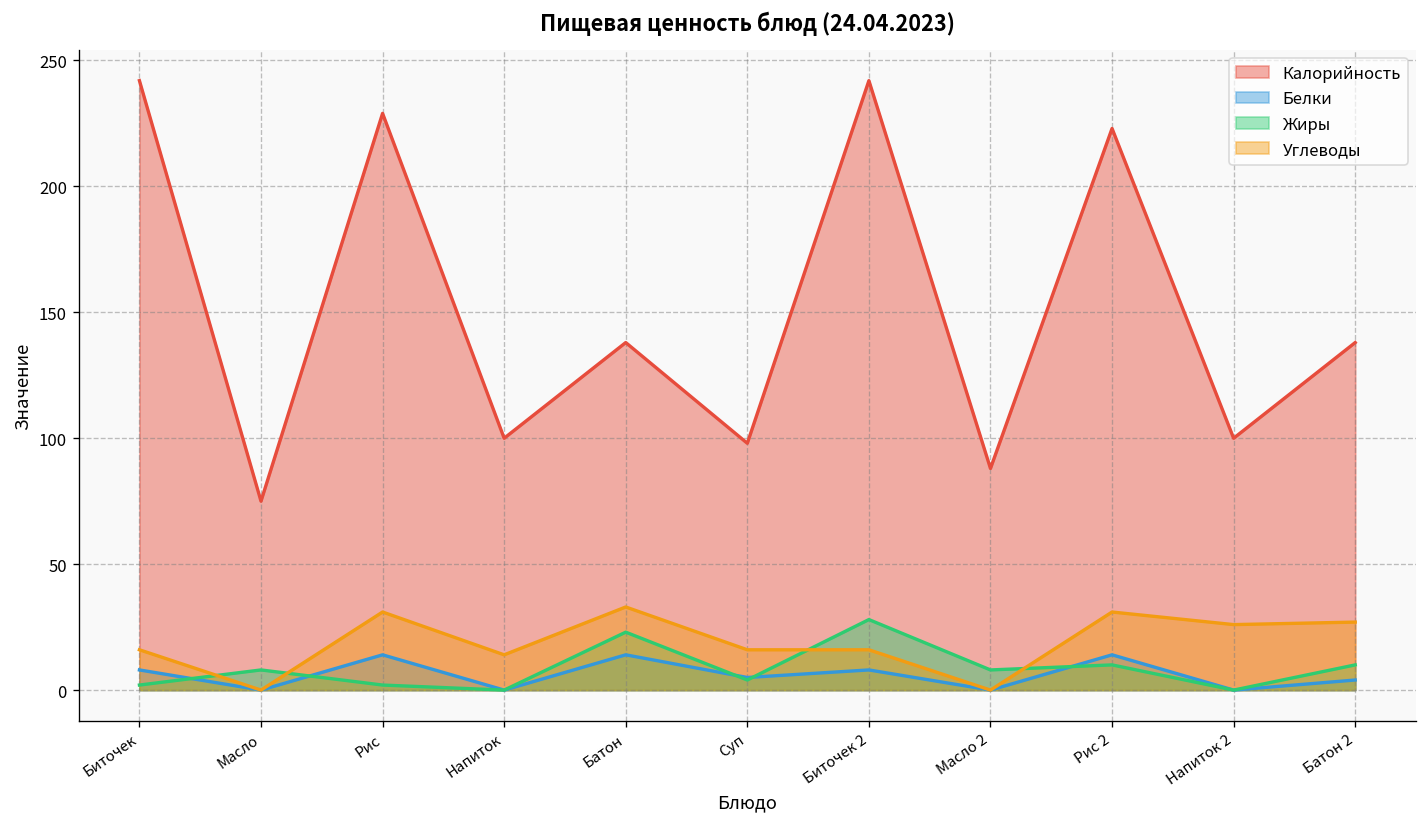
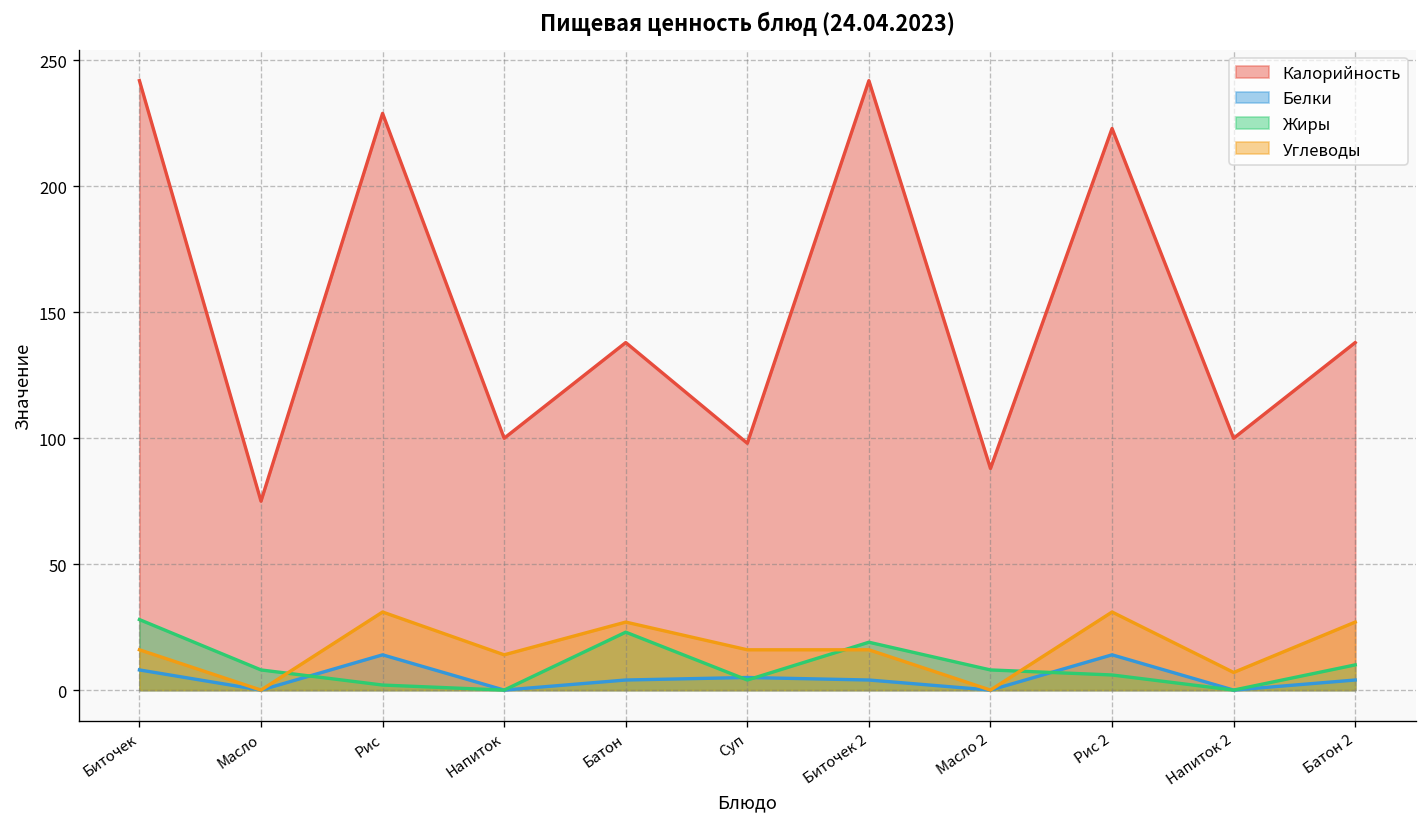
Жиры, Биточек: 2 -> 28
Белки, Батон: 14 -> 4
Углеводы, Батон: 33 -> 27
Белки, Биточек 2: 8 -> 4
Жиры, Биточек 2: 28 -> 19
Жиры, Рис 2: 10 -> 6
Углеводы, Напиток 2: 26 -> 7
